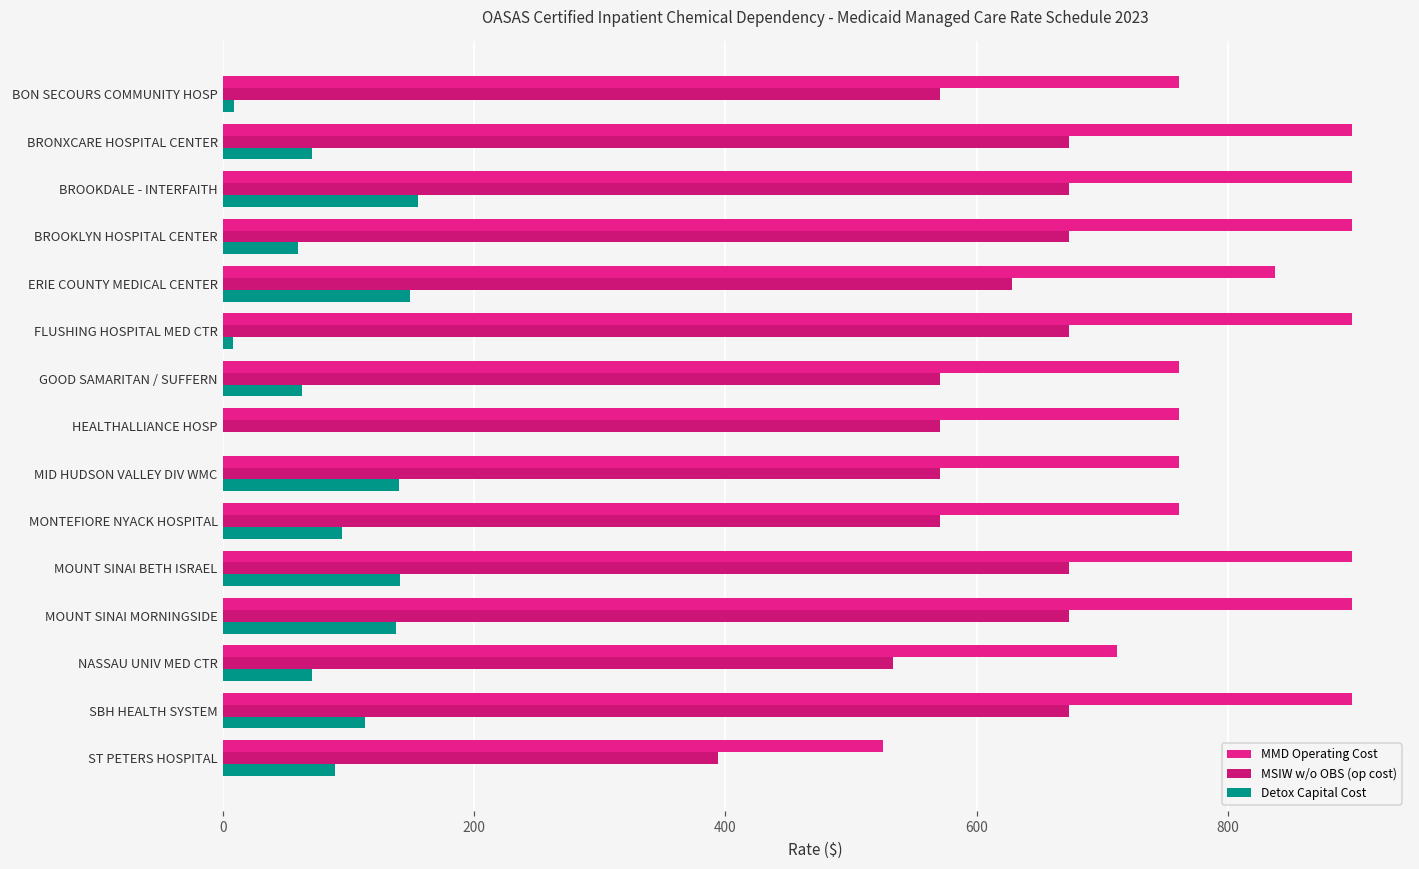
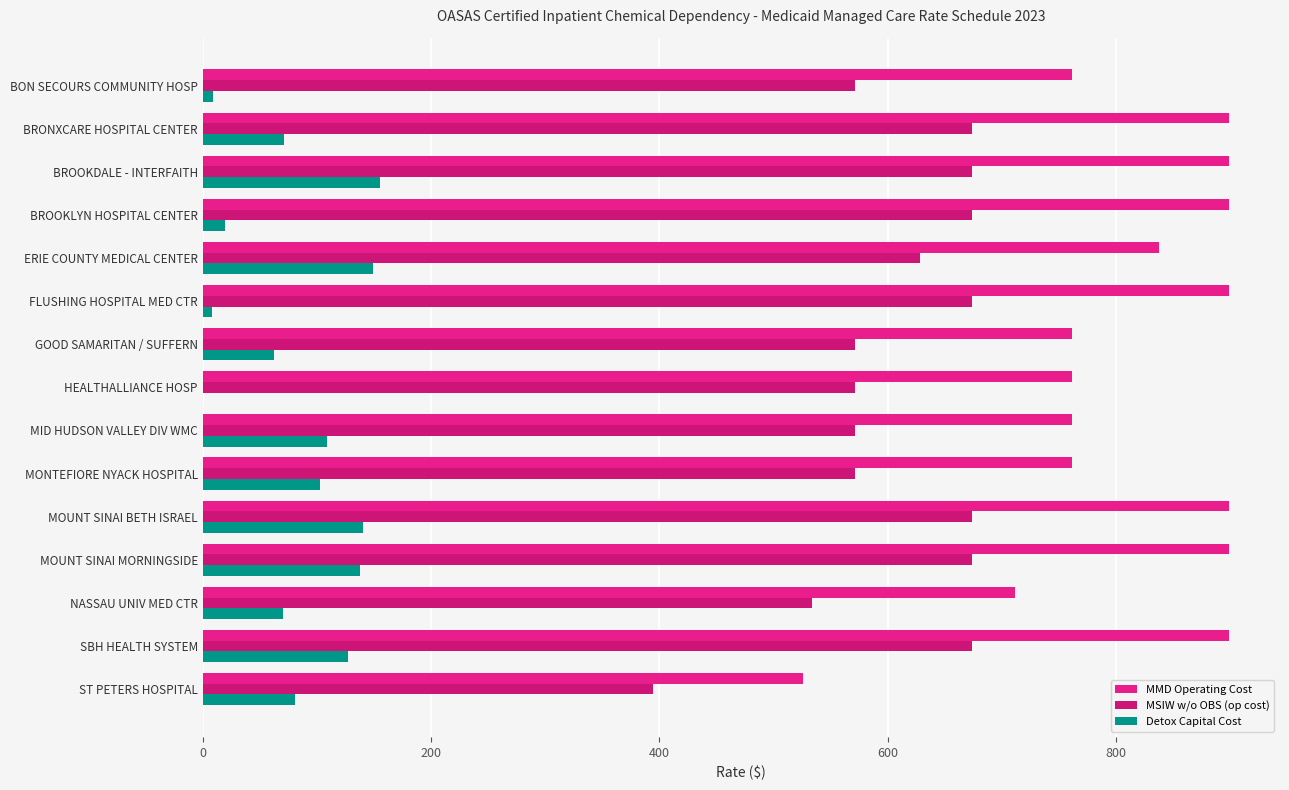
Detox Capital Cost, BROOKLYN HOSPITAL CENTER: 60 -> 19
Detox Capital Cost, MID HUDSON VALLEY DIV WMC: 140 -> 109
Detox Capital Cost, MONTEFIORE NYACK HOSPITAL: 95 -> 103
Detox Capital Cost, SBH HEALTH SYSTEM: 113 -> 128
Detox Capital Cost, ST PETERS HOSPITAL: 89 -> 81
